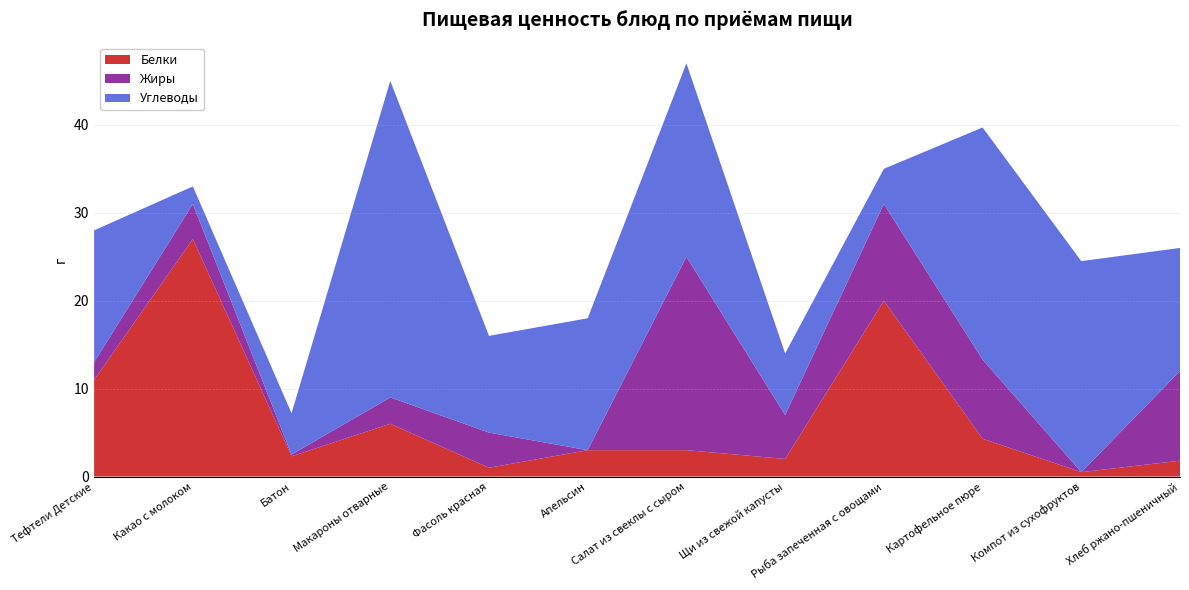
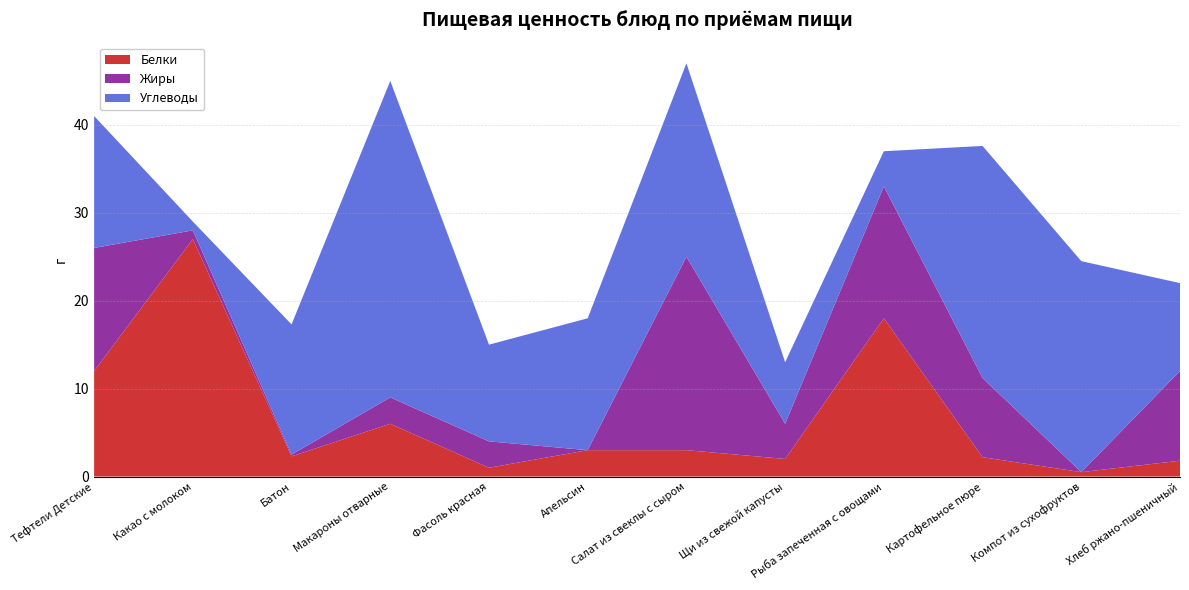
Белки, Тефтели Детские: 11 -> 12
Жиры, Тефтели Детские: 2 -> 14
Жиры, Какао с молоком: 4 -> 1
Углеводы, Какао с молоком: 2 -> 1
Углеводы, Батон: 5 -> 15
Жиры, Фасоль красная: 4 -> 3
Жиры, Щи из свежой капусты: 5 -> 4
Белки, Рыба запеченная с овощами: 20 -> 18
Жиры, Рыба запеченная с овощами: 11 -> 15
Белки, Картофельное пюре: 4 -> 2
Углеводы, Хлеб ржано-пшеничный: 14 -> 10
